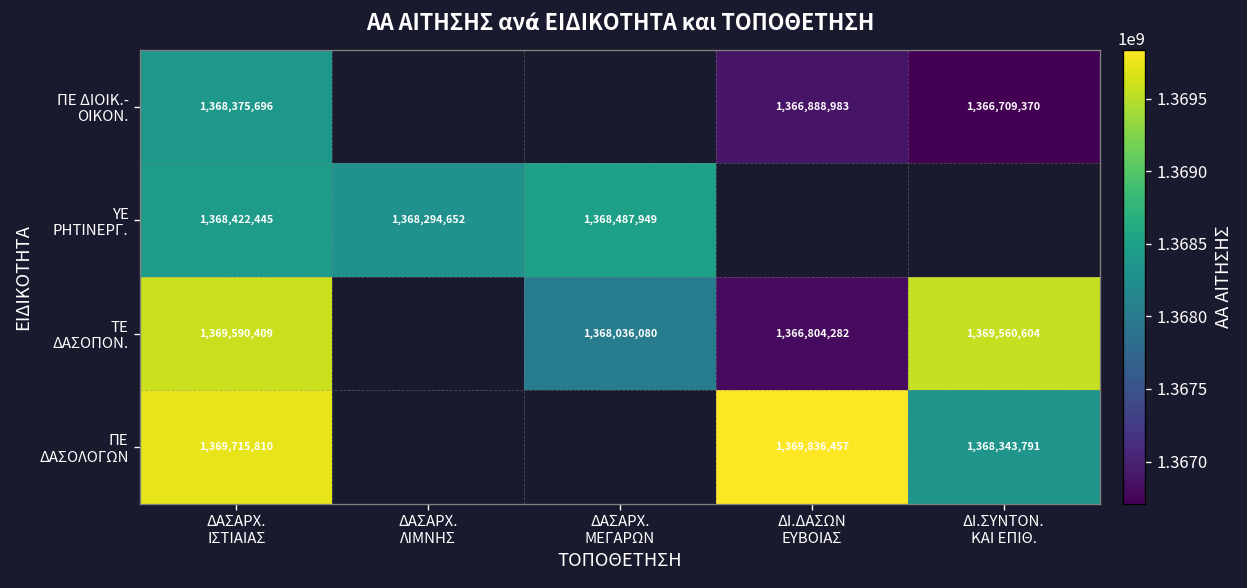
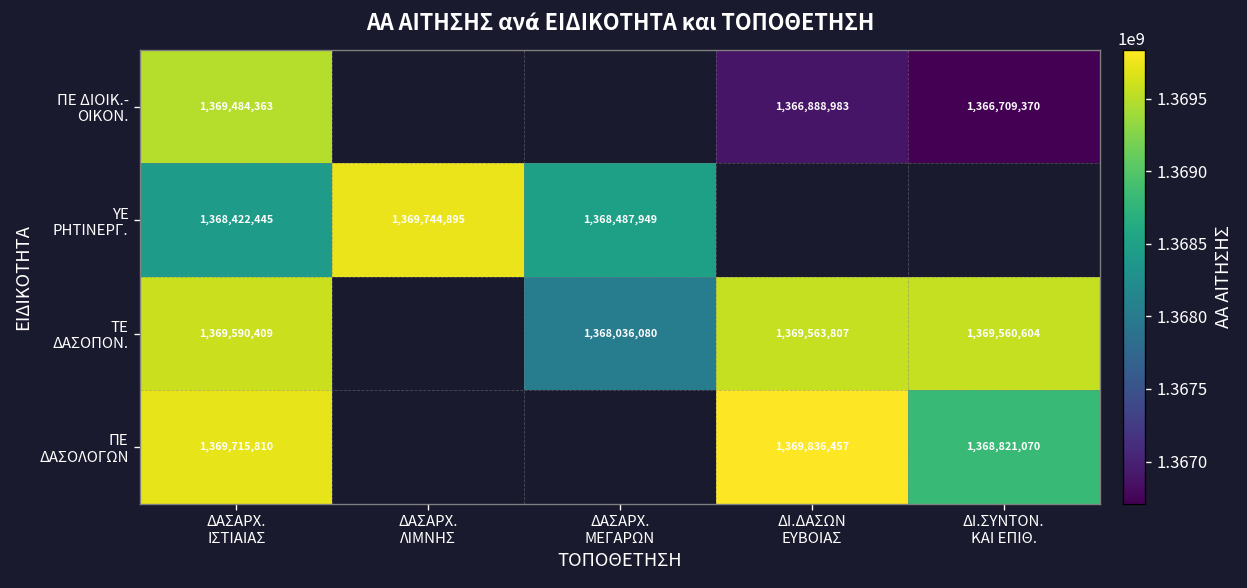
ΠΕ ΔΙΟΙΚ.- ΟΙΚΟΝ., ΔΑΣΑΡΧ. ΙΣΤΙΑΙΑΣ: 1,368,375,696 -> 1,369,484,363
ΥΕ ΡΗΤΙΝΕΡΓ., ΔΑΣΑΡΧ. ΛΙΜΝΗΣ: 1,368,294,652 -> 1,369,744,895
ΤΕ ΔΑΣΟΠΟΝ., ΔΙ.ΔΑΣΩΝ ΕΥΒΟΙΑΣ: 1,366,804,282 -> 1,369,563,807
ΠΕ ΔΑΣΟΛΟΓΩΝ, ΔΙ.ΣΥΝΤΟΝ. ΚΑΙ ΕΠΙΘ.: 1,368,343,791 -> 1,368,821,070
